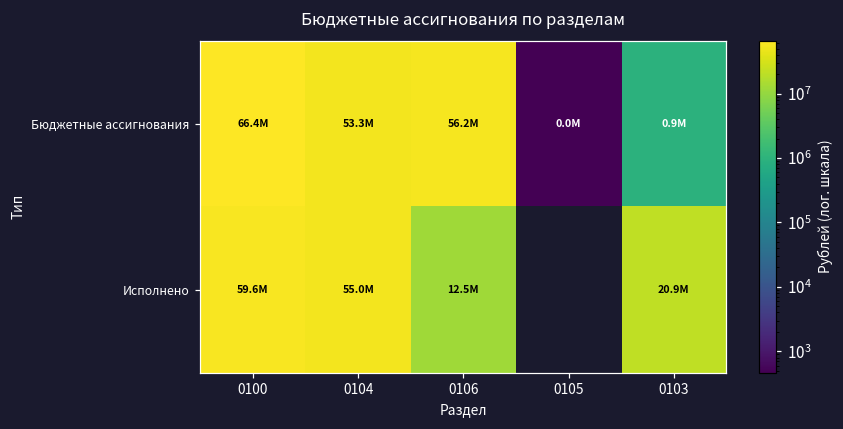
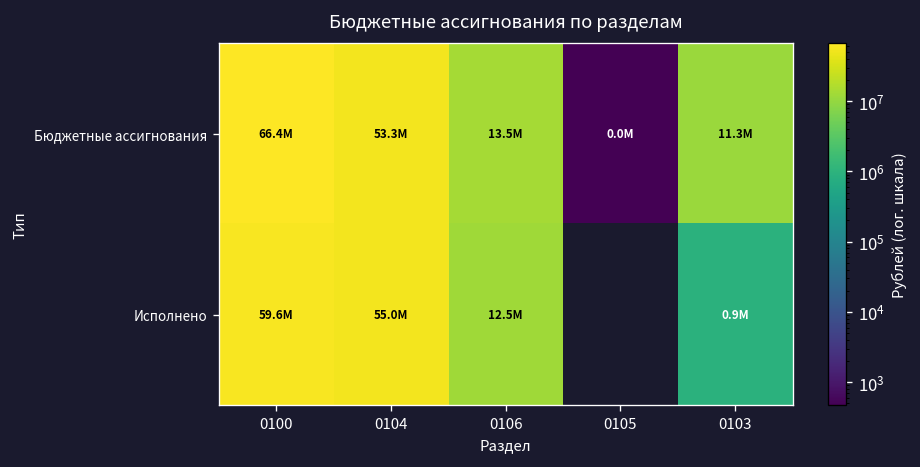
Бюджетные ассигнования, 0106: 56.2M -> 13.5M
Бюджетные ассигнования, 0103: 0.9M -> 11.3M
Исполнено, 0103: 20.9M -> 0.9M
